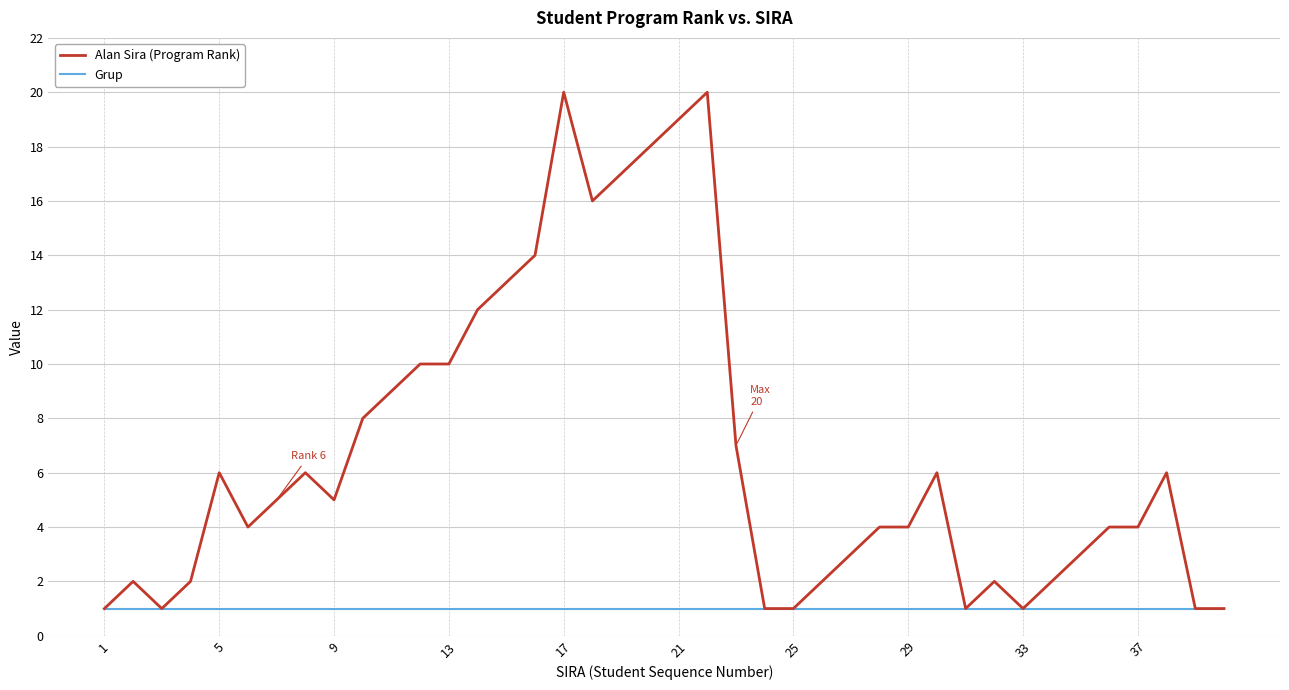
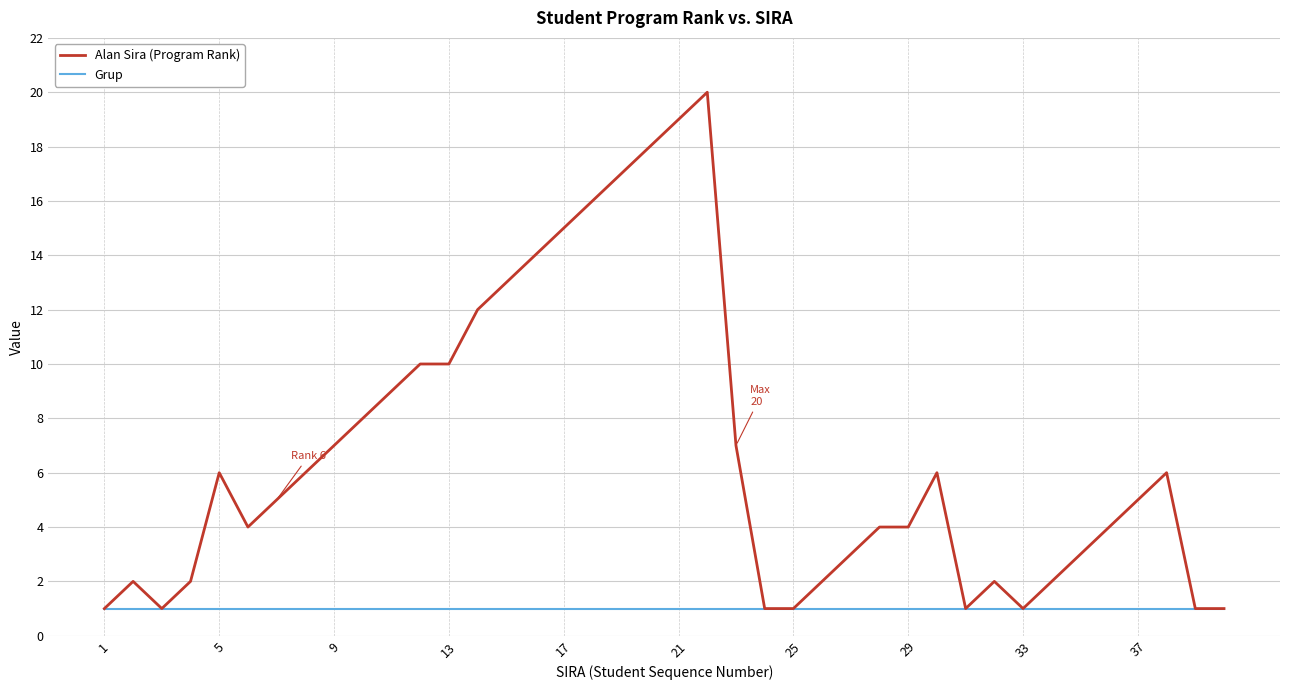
Alan Sira (Program Rank), 9: 5 -> 7
Alan Sira (Program Rank), 17: 20 -> 15
Alan Sira (Program Rank), 37: 4 -> 5
